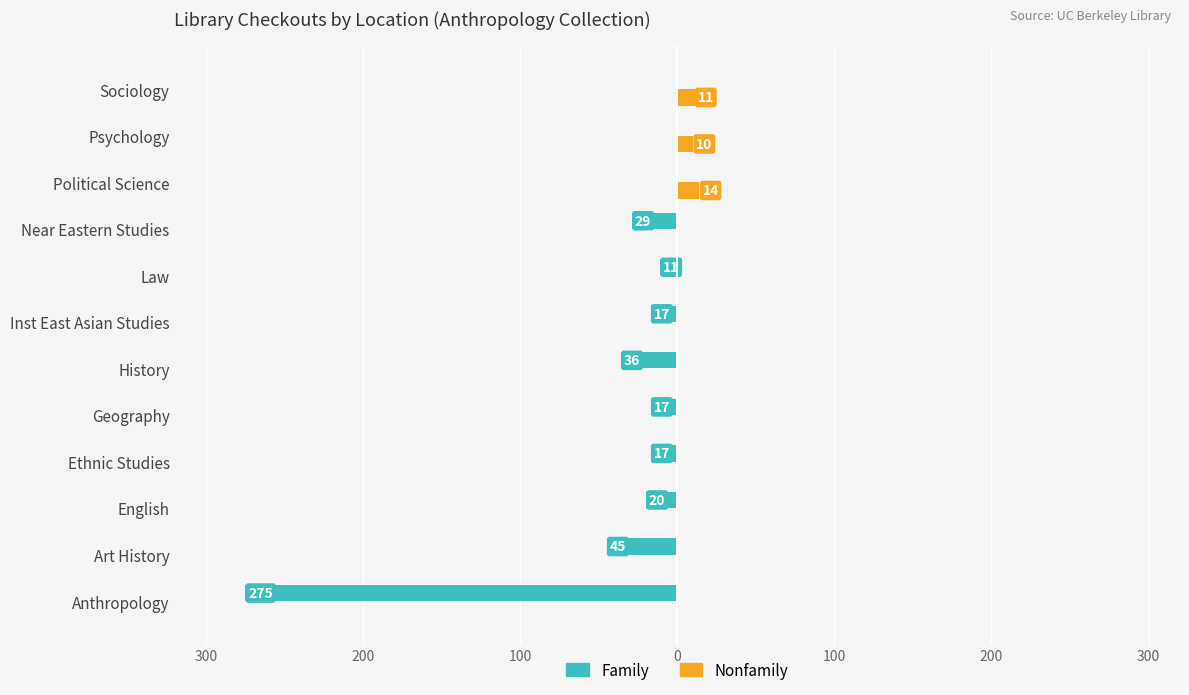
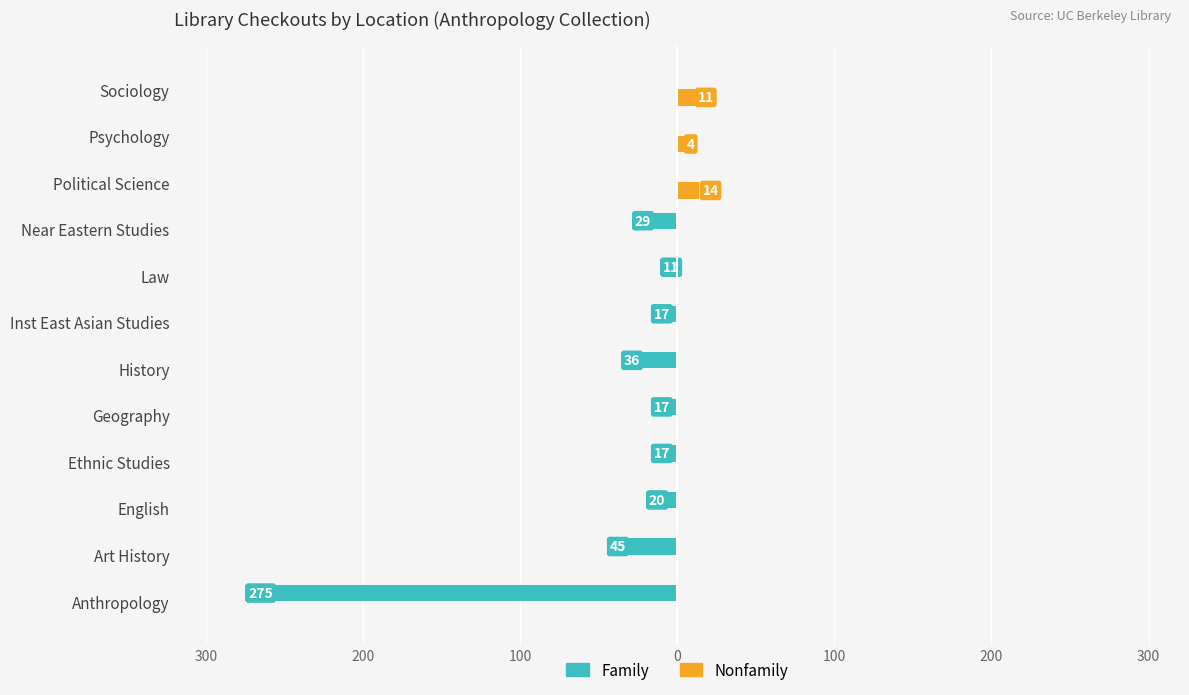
Nonfamily, Psychology: 10 -> 4
